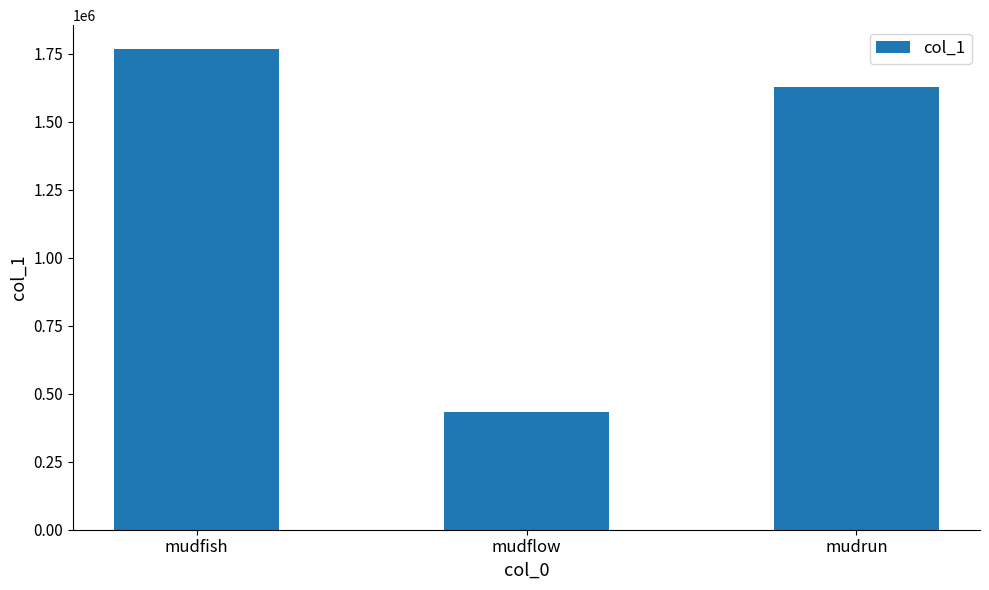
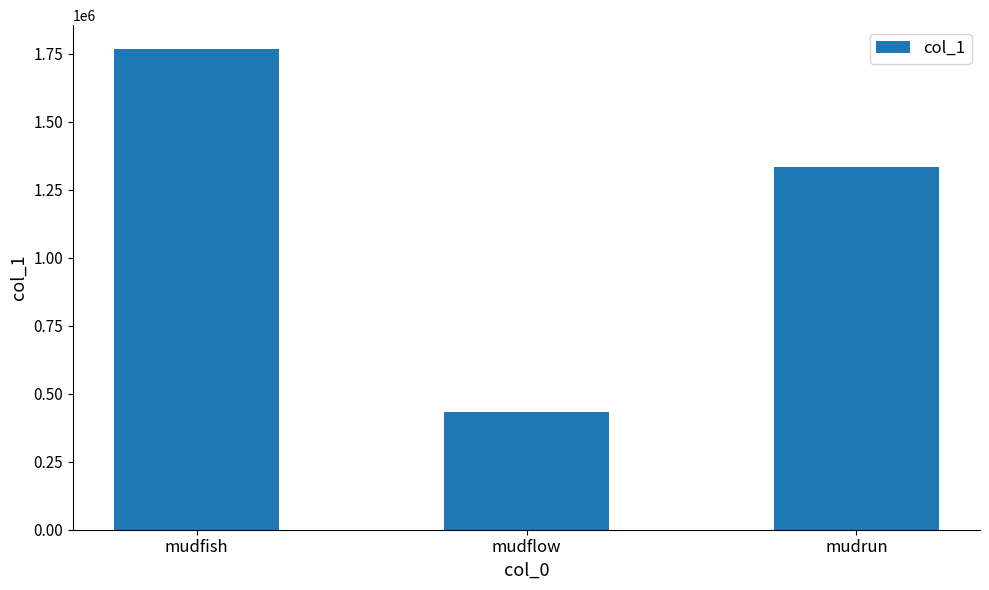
mudrun: 1630000 -> 1330000
